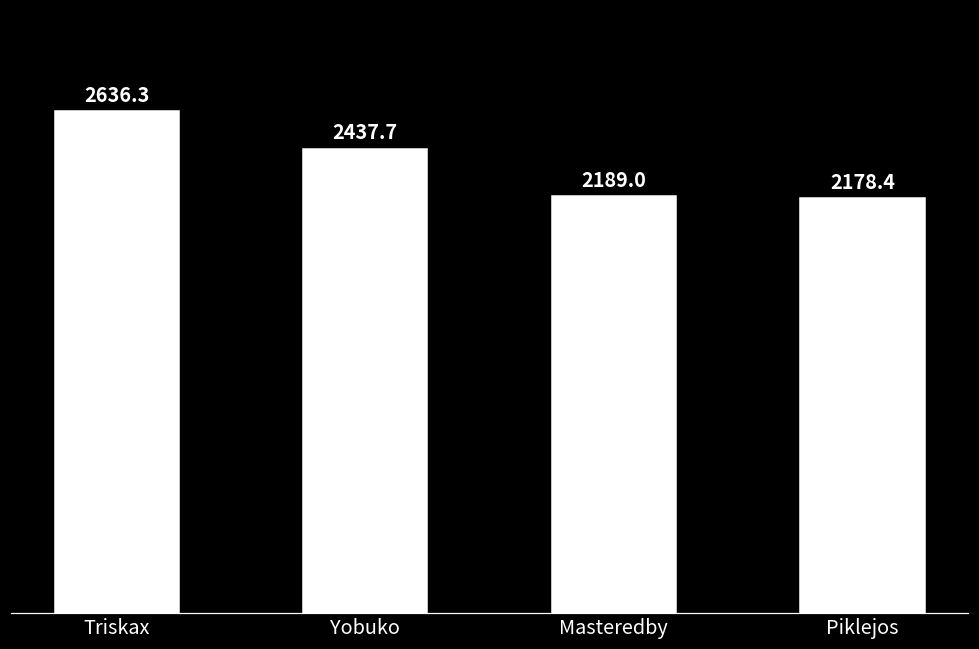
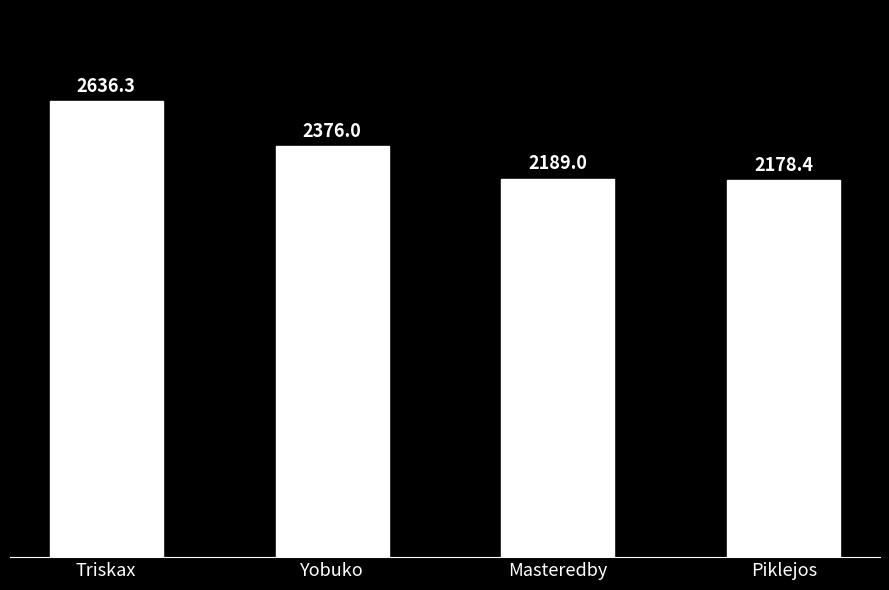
Yobuko: 2437.7 -> 2376.0
